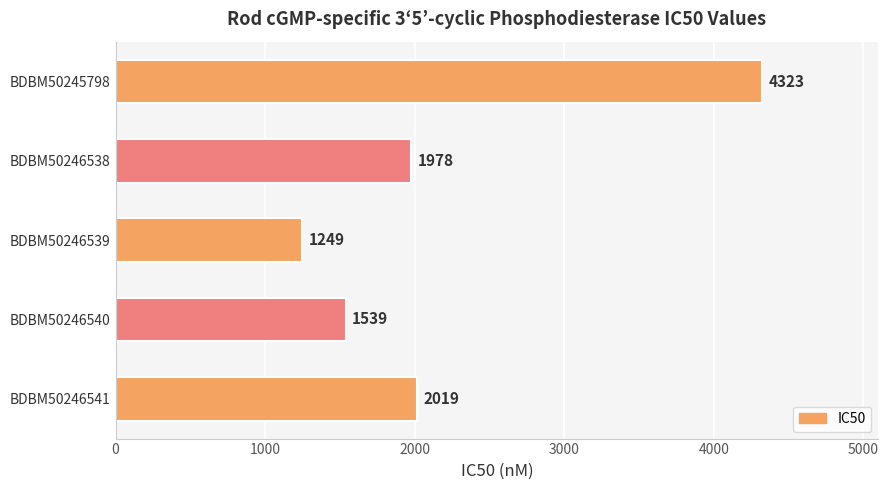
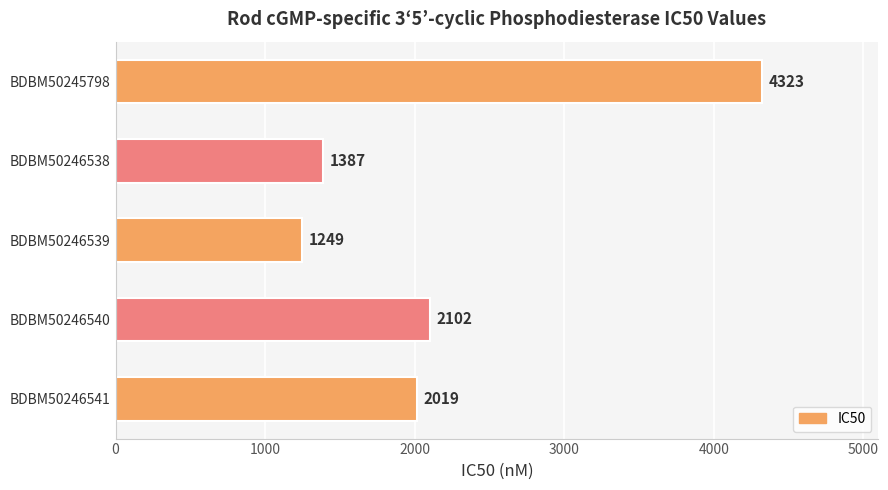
BDBM50246538: 1978 -> 1387
BDBM50246540: 1539 -> 2102
